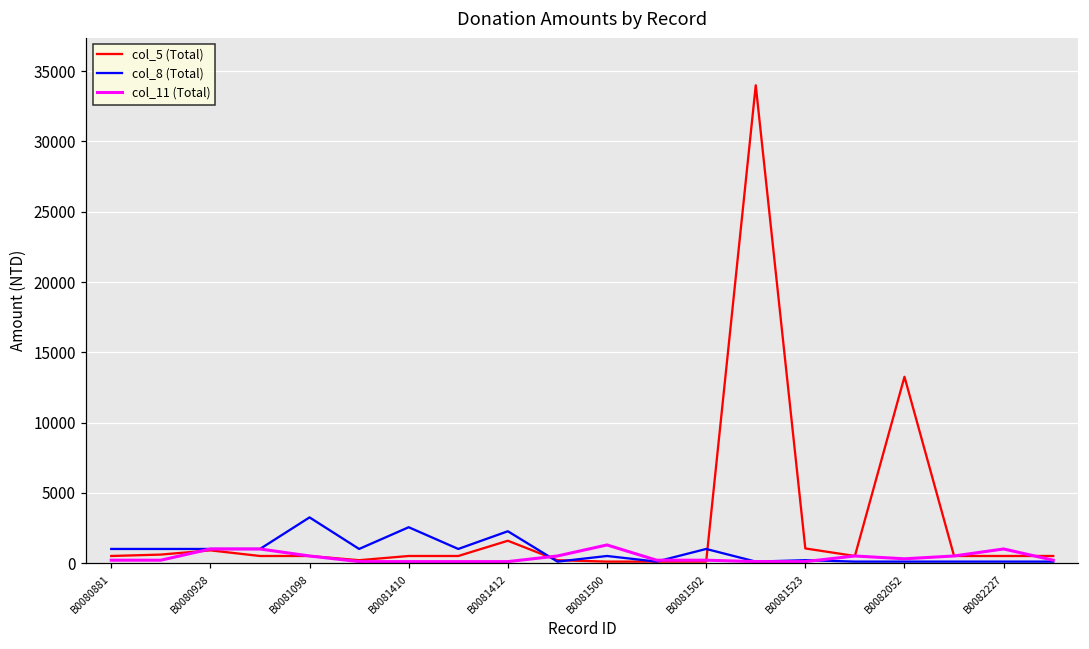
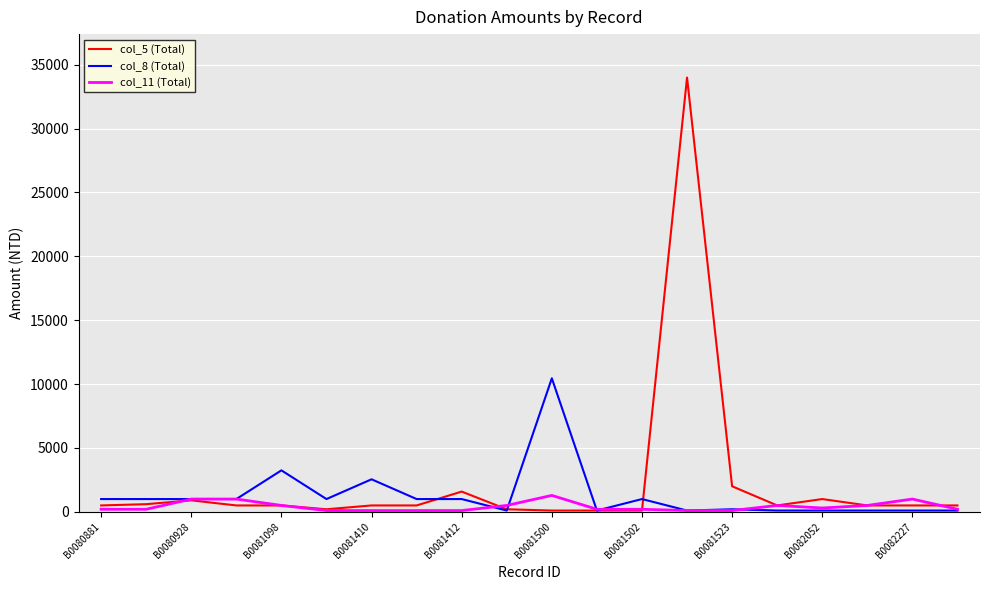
col_8 (Total), B0081412: 2300 -> 1000
col_8 (Total), B0081500: 500 -> 10500
col_5 (Total), B0081523: 1000 -> 2000
col_5 (Total), B0082052: 13300 -> 1000
